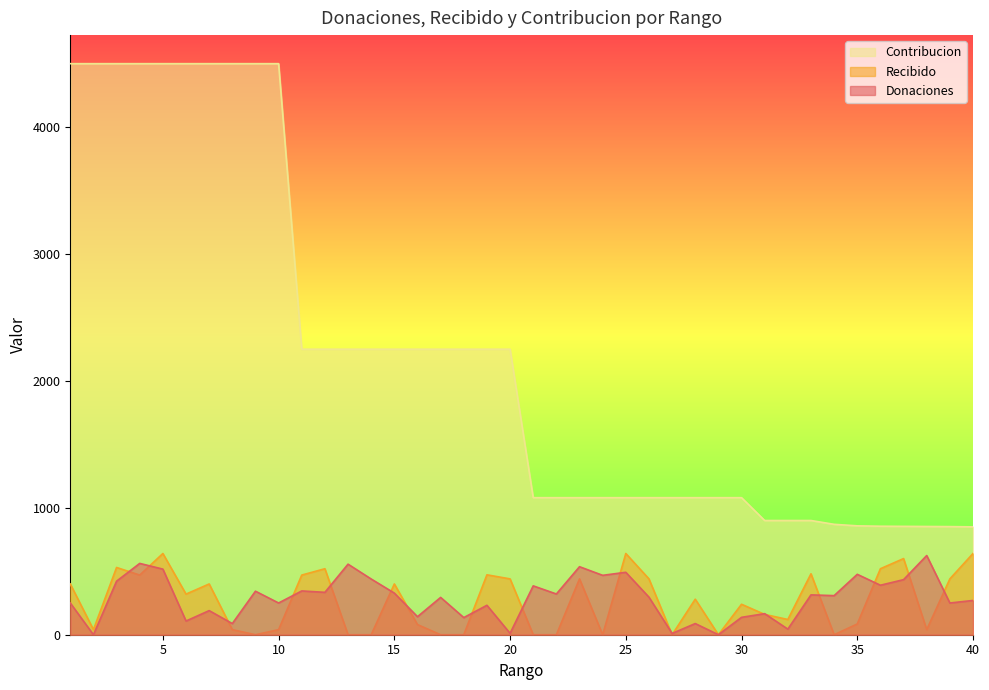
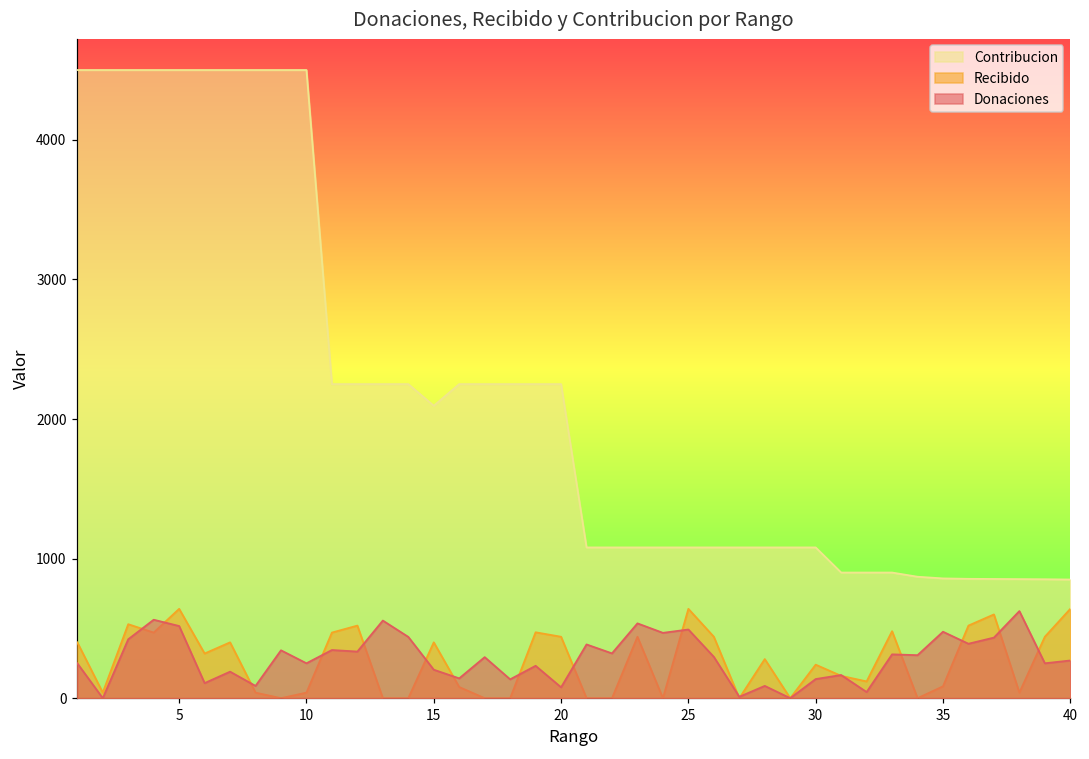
Contribucion, 15: 2250 -> 2100
Donaciones, 15: 330 -> 200
Donaciones, 20: 10 -> 80
